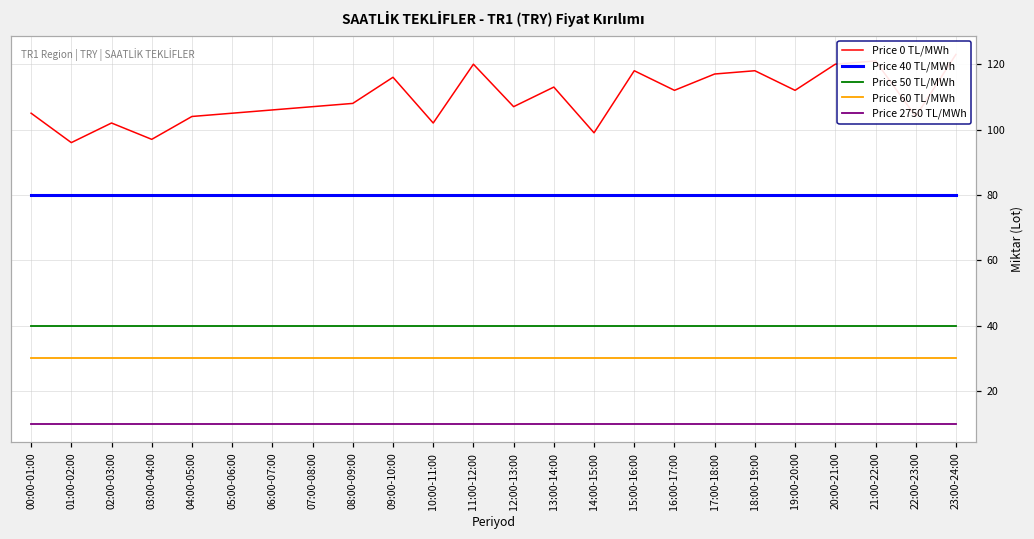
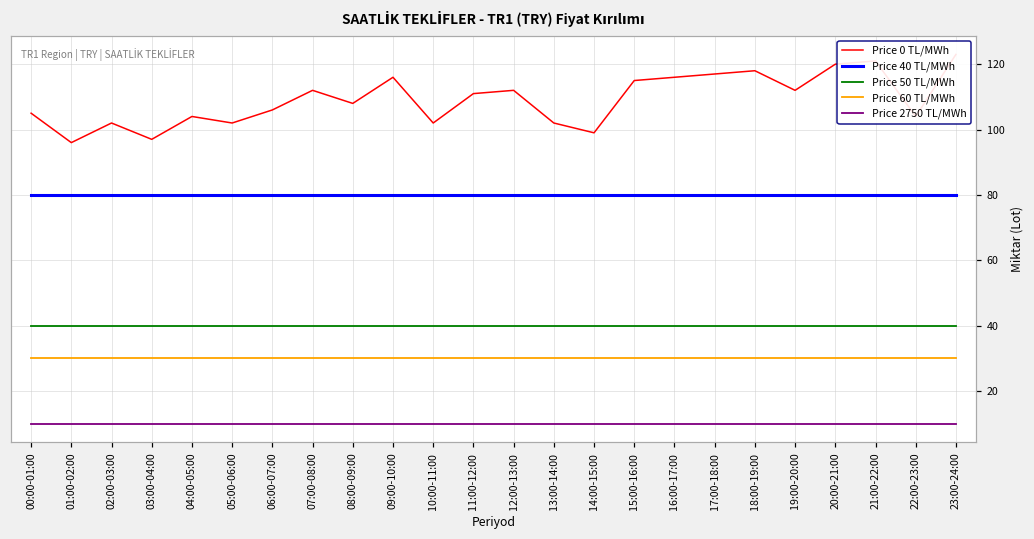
Price 0 TL/MWh, 05:00-06:00: 105 -> 102
Price 0 TL/MWh, 07:00-08:00: 107 -> 112
Price 0 TL/MWh, 11:00-12:00: 120 -> 111
Price 0 TL/MWh, 12:00-13:00: 107 -> 112
Price 0 TL/MWh, 13:00-14:00: 113 -> 102
Price 0 TL/MWh, 15:00-16:00: 118 -> 115
Price 0 TL/MWh, 16:00-17:00: 112 -> 116
